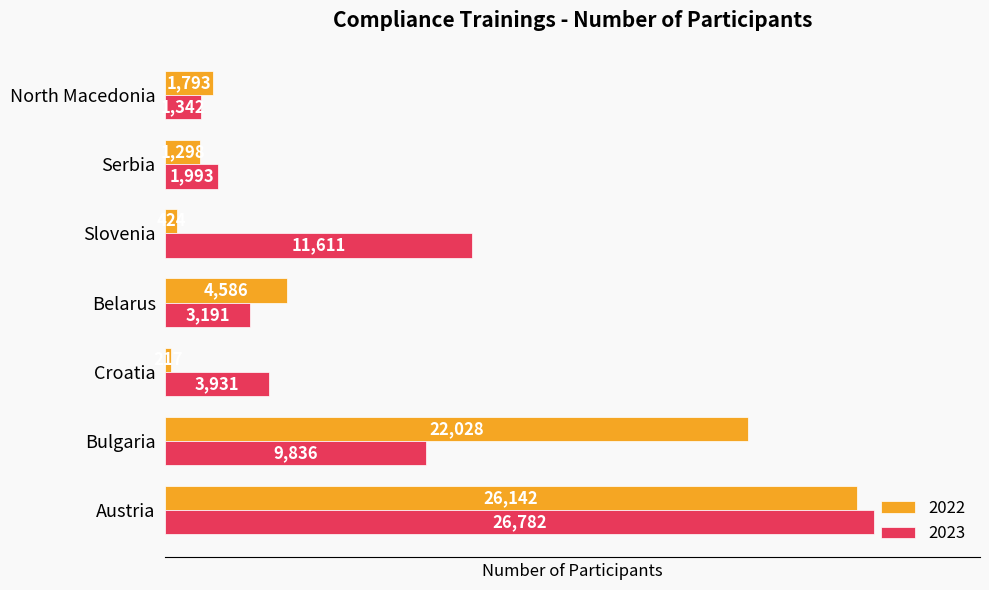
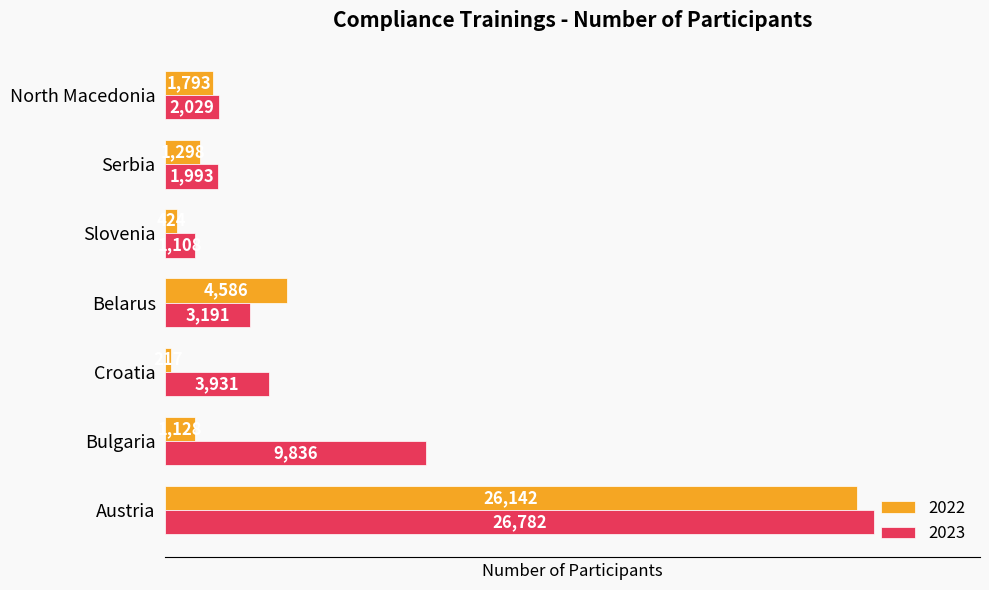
2023, North Macedonia: 1,342 -> 2,029
2023, Slovenia: 11,611 -> 1,108
2022, Bulgaria: 22,028 -> 1,128
